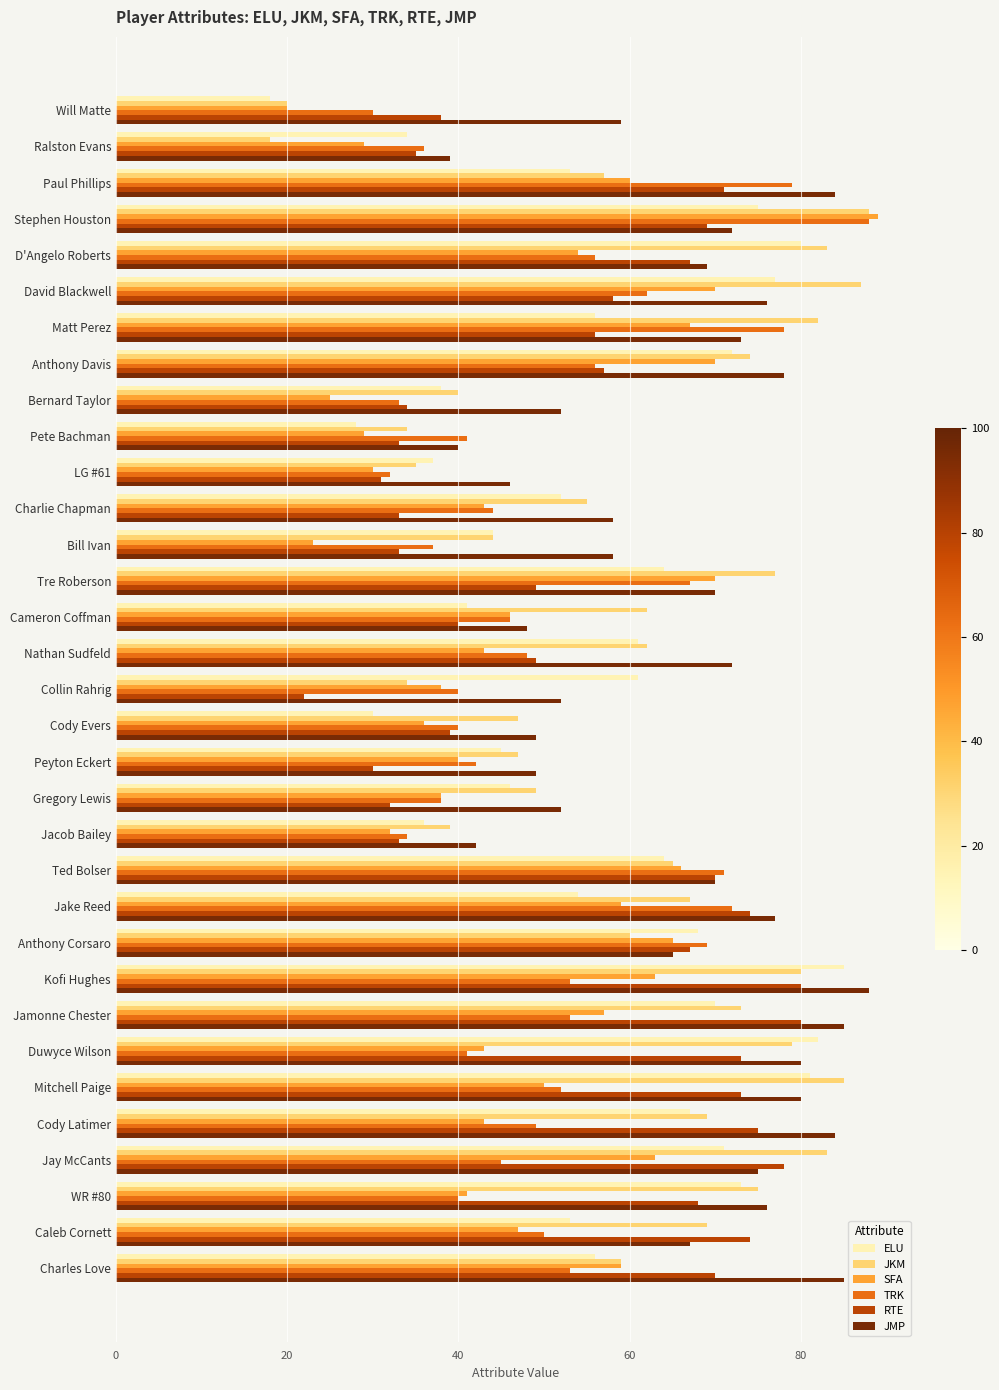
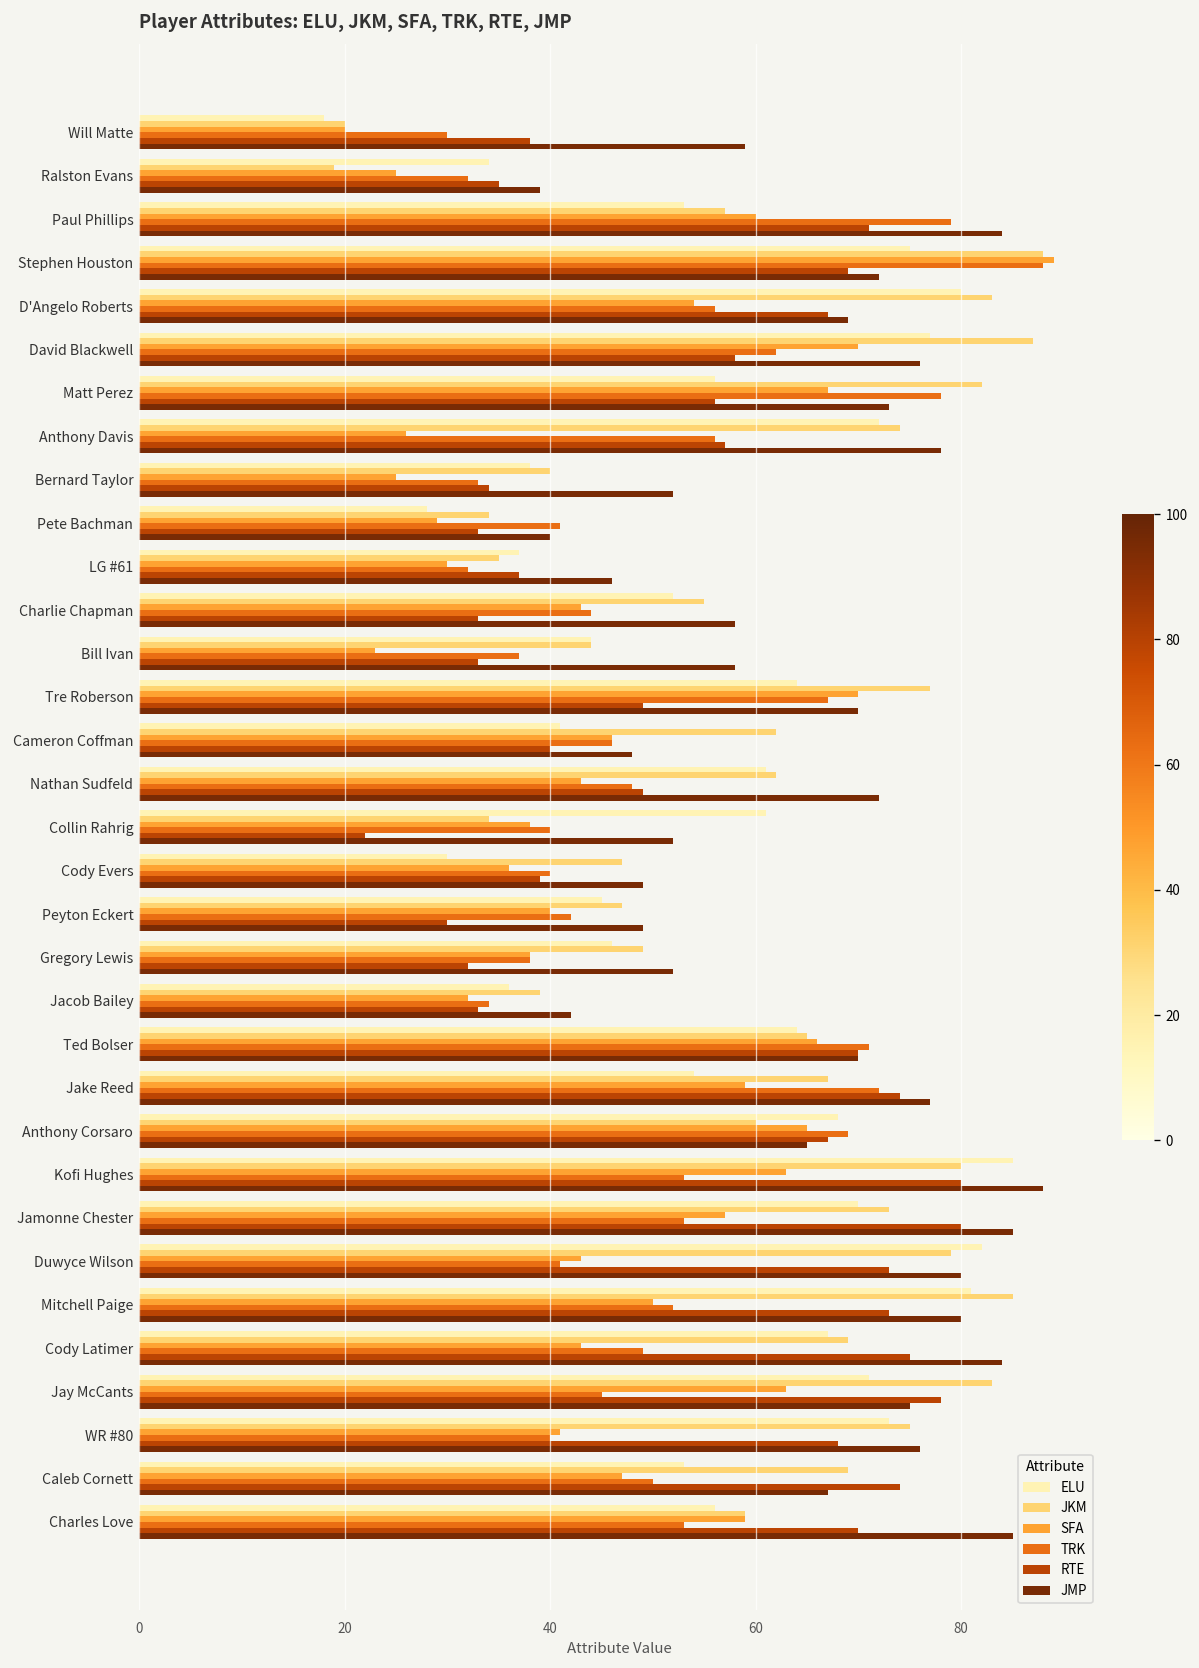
JKM, Ralston Evans: 18 -> 19
SFA, Ralston Evans: 29 -> 25
TRK, Ralston Evans: 36 -> 32
SFA, Anthony Davis: 70 -> 26
RTE, LG #61: 31 -> 37
